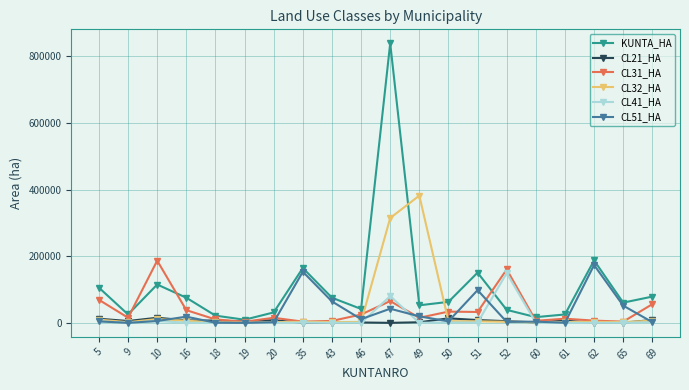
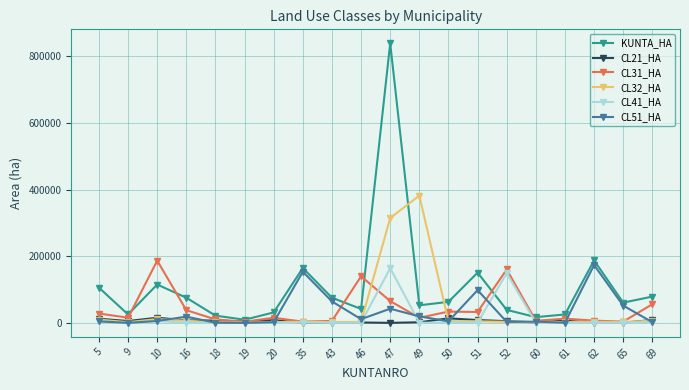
CL31_HA, 5: 70000 -> 30000
CL31_HA, 46: 30000 -> 140000
CL41_HA, 47: 80000 -> 160000
